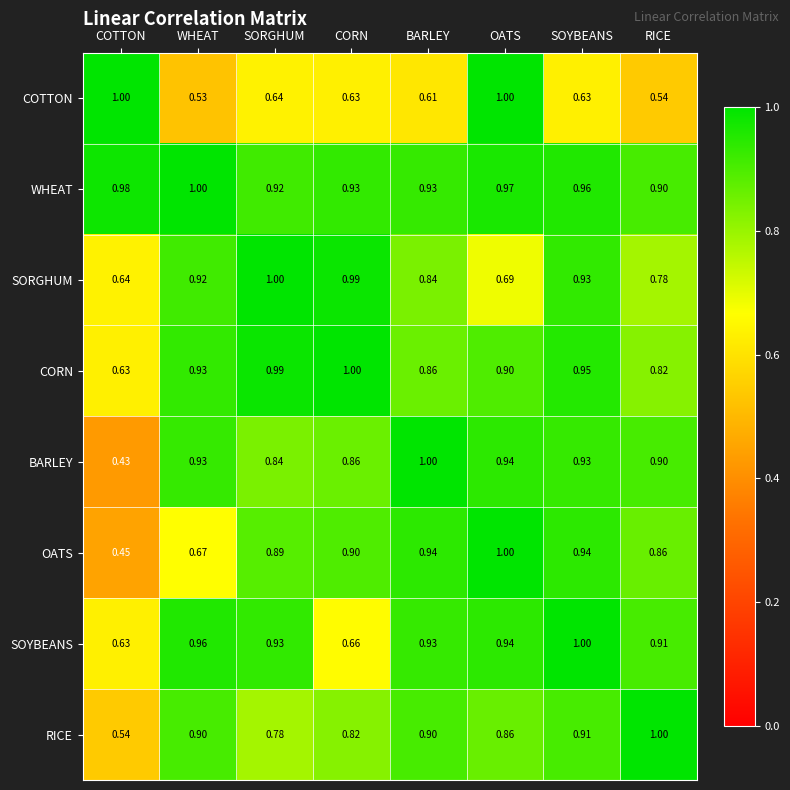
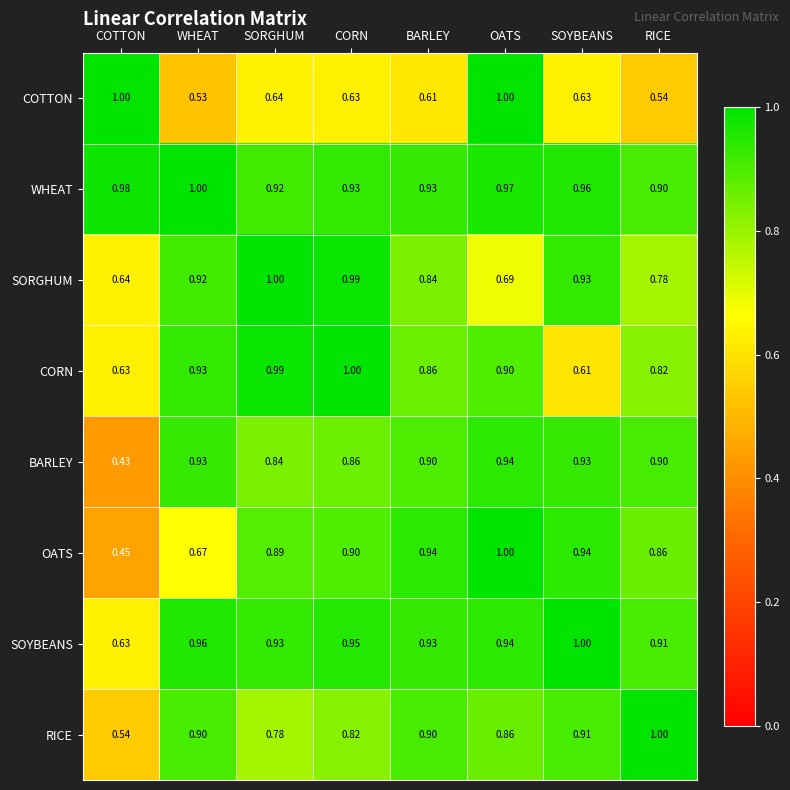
CORN, SOYBEANS: 0.95 -> 0.61
BARLEY, BARLEY: 1.00 -> 0.90
SOYBEANS, CORN: 0.66 -> 0.95
